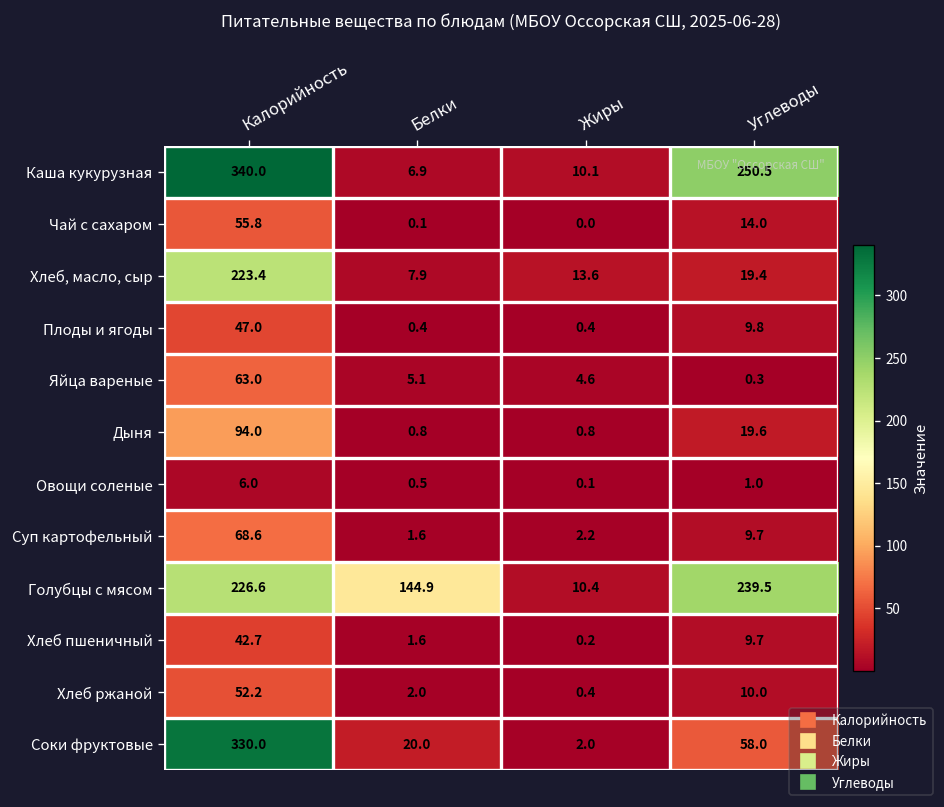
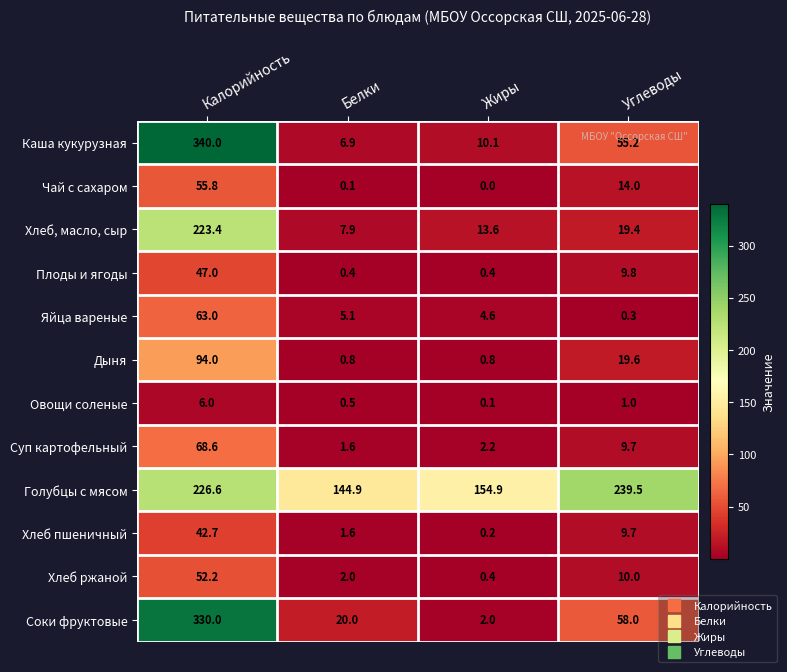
Каша кукурузная, Углеводы: 250.5 -> 55.2
Голубцы с мясом, Жиры: 10.4 -> 154.9
